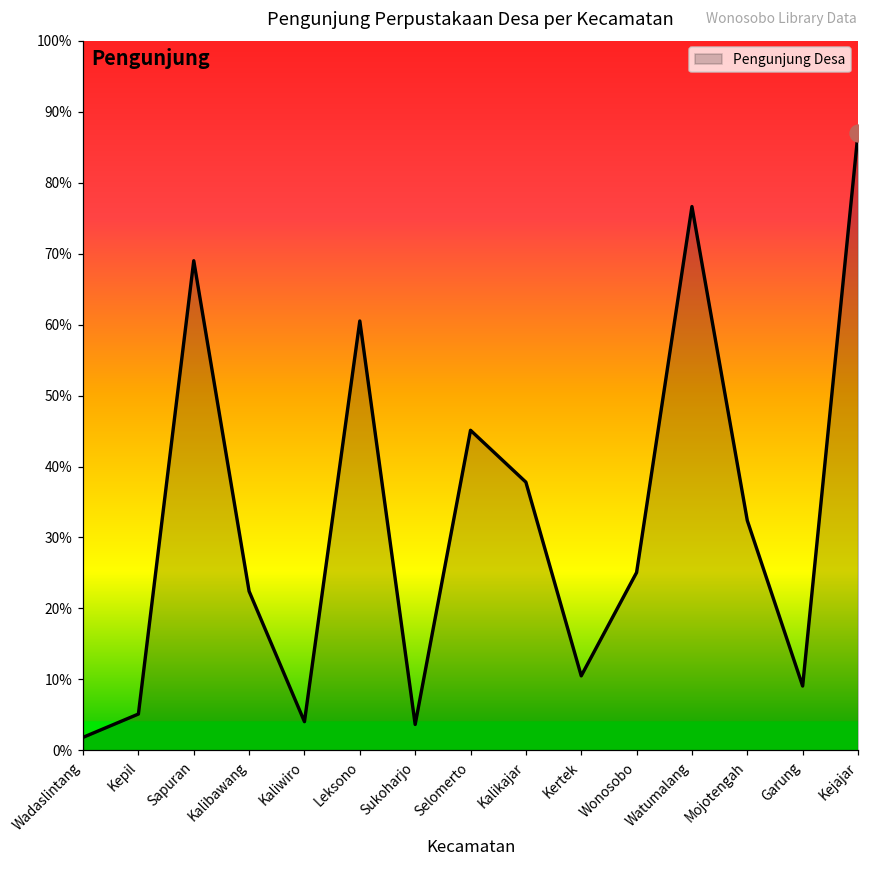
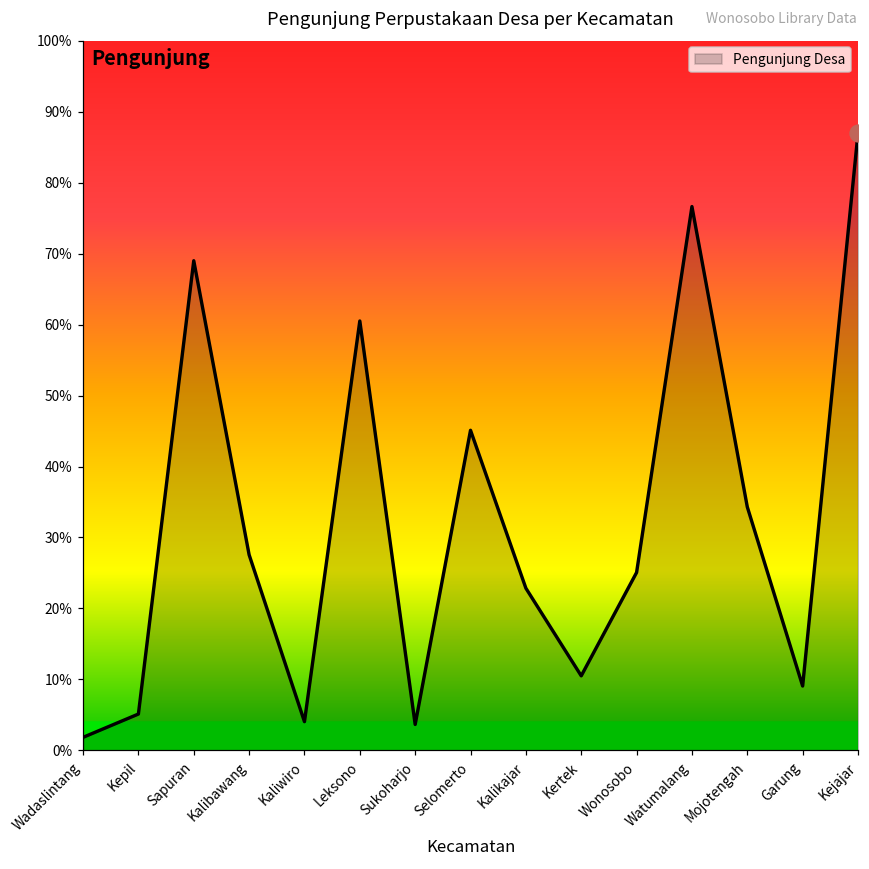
Pengunjung Desa, Kalibawang: 22% -> 28%
Pengunjung Desa, Kalikajar: 38% -> 23%
Pengunjung Desa, Mojotengah: 32% -> 34%
